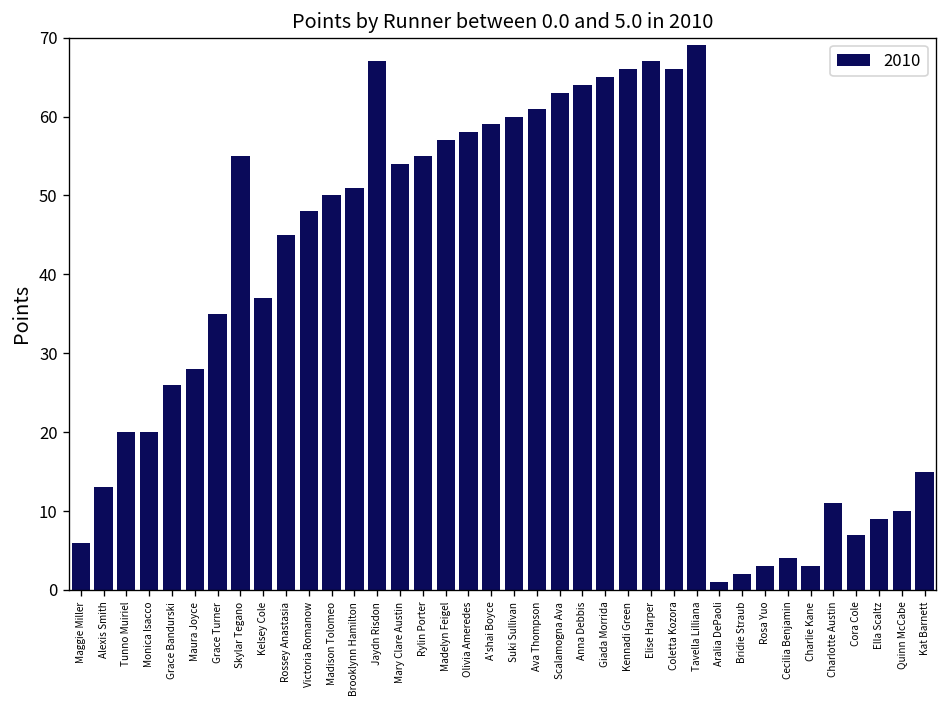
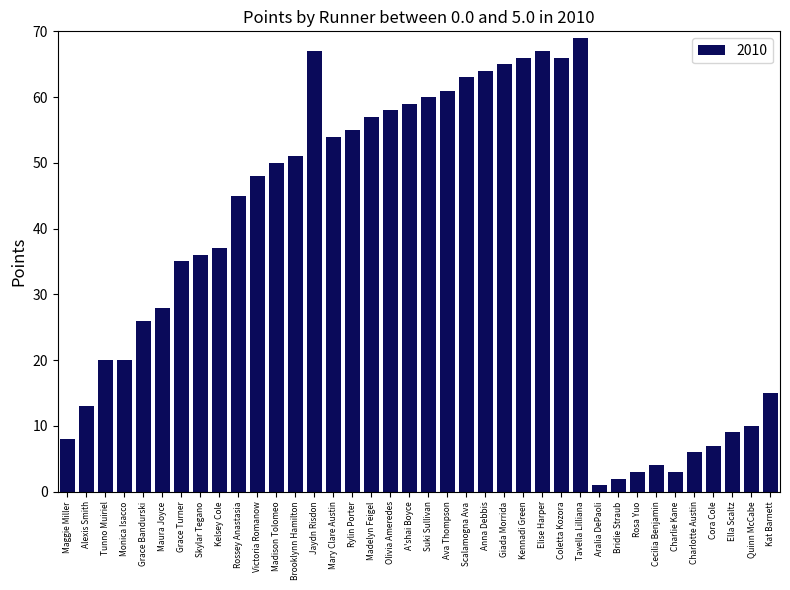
Maggie Miller: 6 -> 8
Skylar Tegano: 55 -> 36
Charlotte Austin: 11 -> 6
